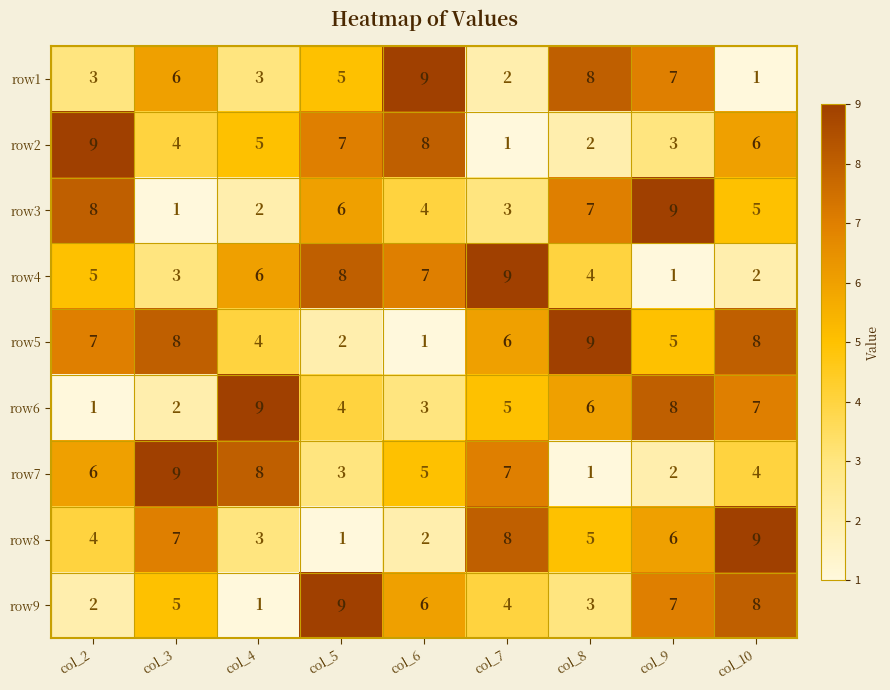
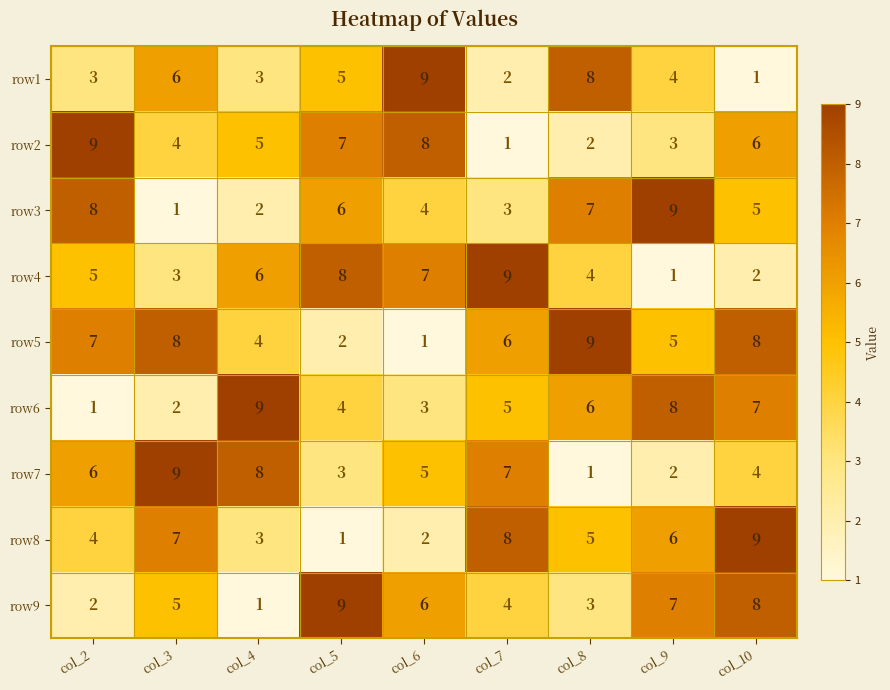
row1, col_9: 7 -> 4
